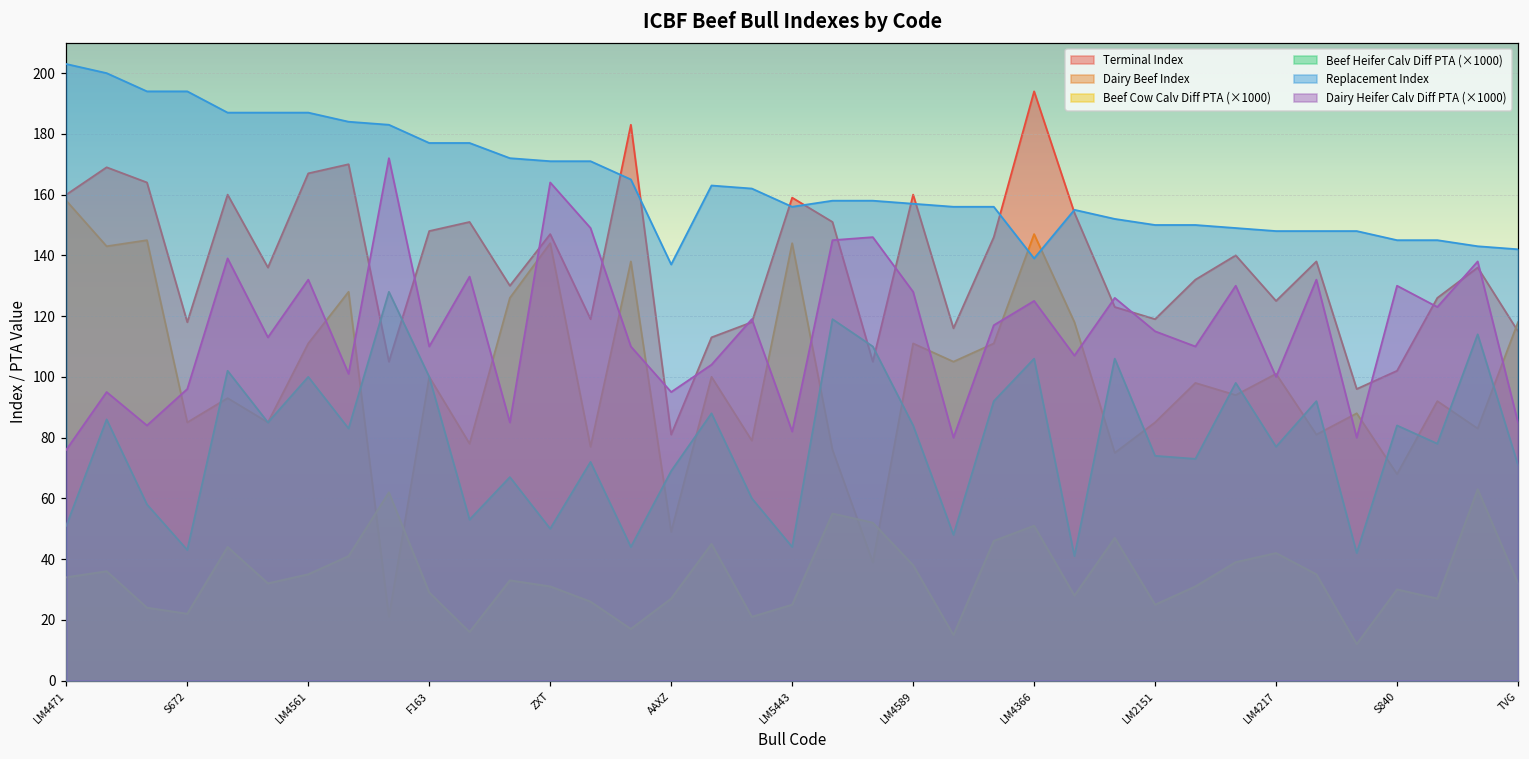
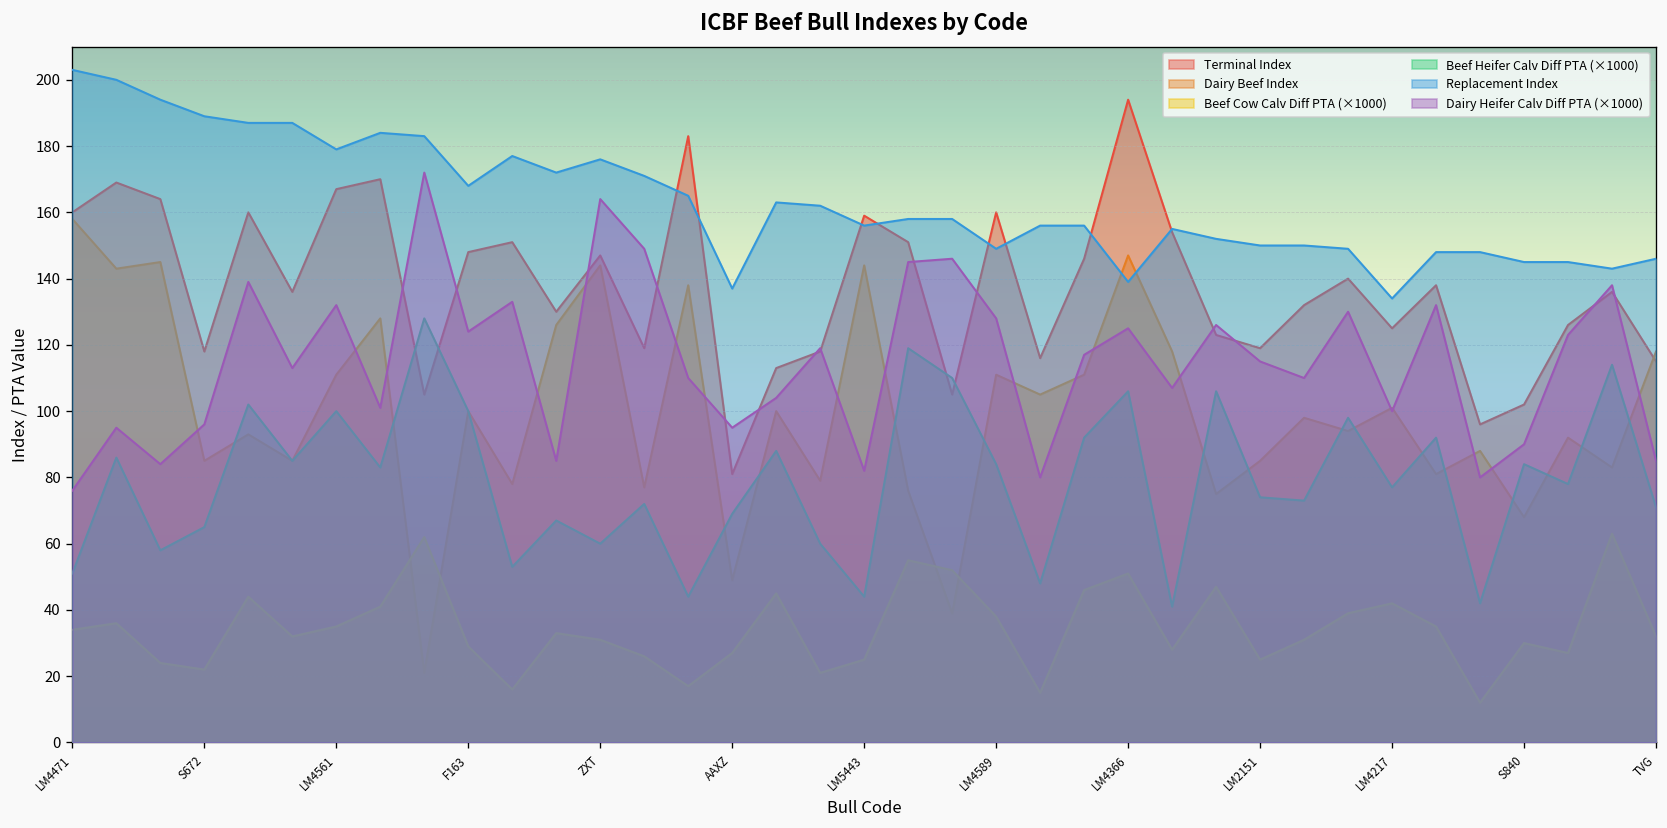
Beef Heifer Calv Diff PTA (×1000), S672: 43 -> 65
Replacement Index, S672: 194 -> 189
Replacement Index, LM4561: 187 -> 179
Replacement Index, F163: 177 -> 168
Dairy Heifer Calv Diff PTA (×1000), F163: 110 -> 124
Beef Heifer Calv Diff PTA (×1000), ZXT: 50 -> 60
Replacement Index, ZXT: 171 -> 176
Replacement Index, LM4589: 157 -> 149
Replacement Index, LM4217: 148 -> 134
Dairy Heifer Calv Diff PTA (×1000), S840: 130 -> 90
Replacement Index, TVG: 142 -> 146
